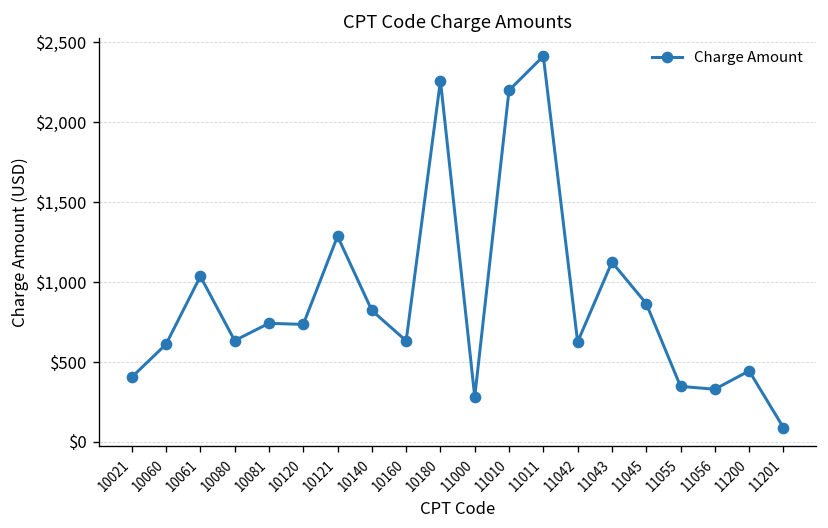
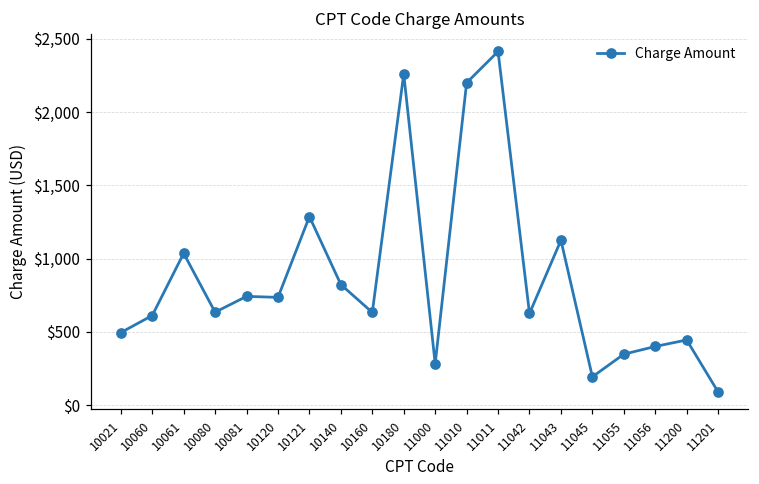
10021: $410 -> $500
11045: $870 -> $190
11056: $330 -> $400
